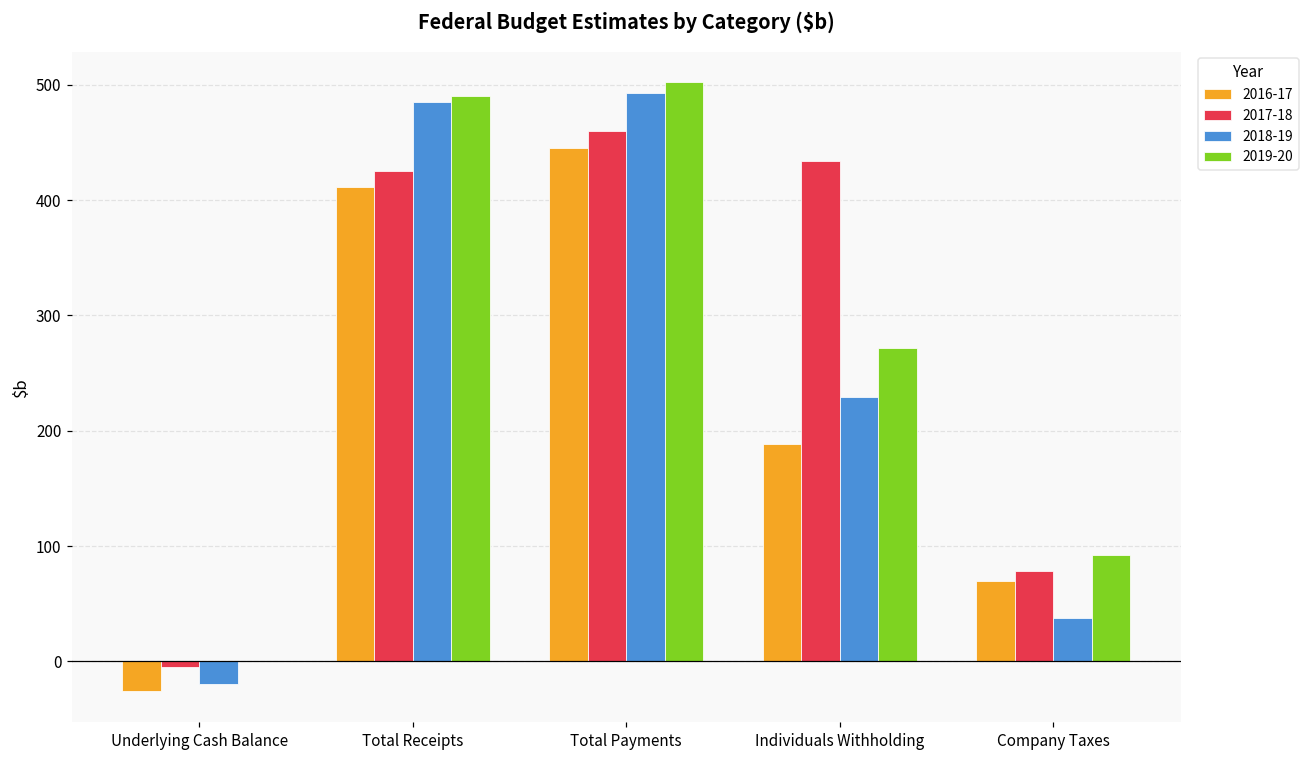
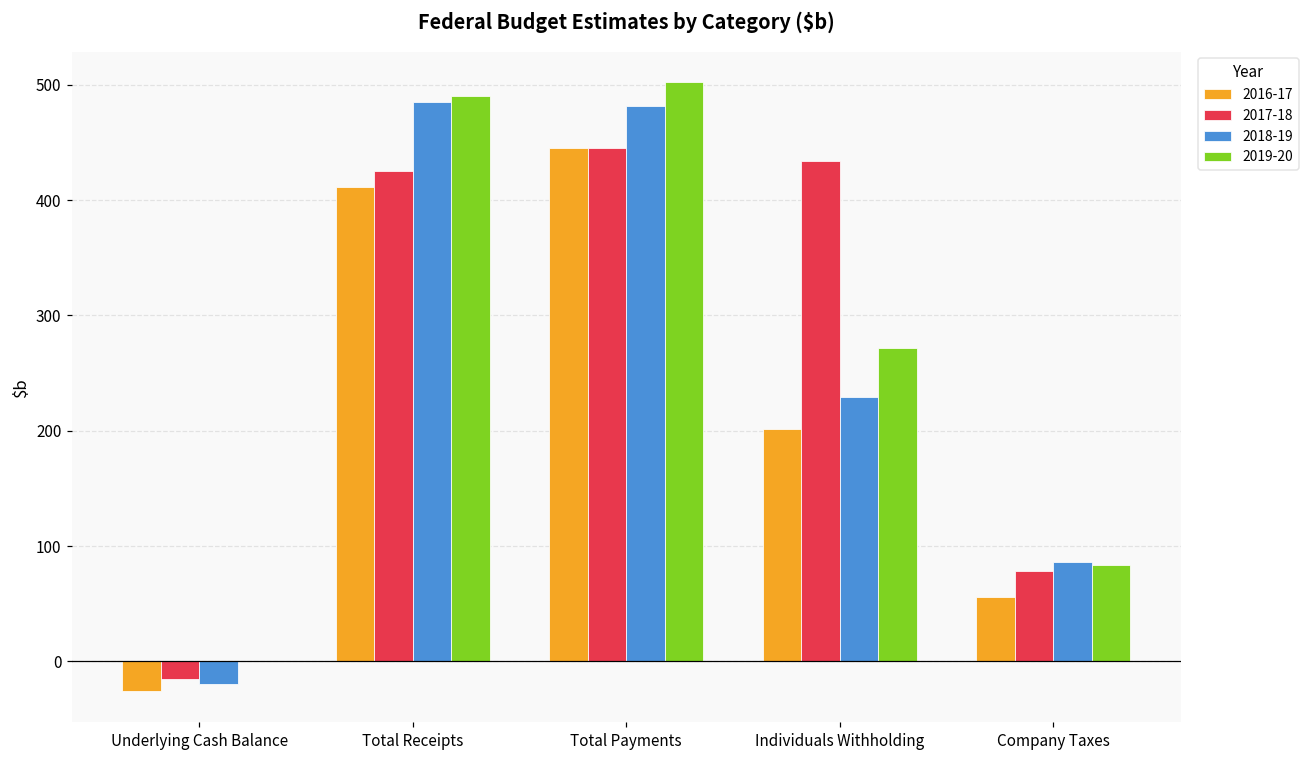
2017-18, Underlying Cash Balance: -5 -> -15
2017-18, Total Payments: 460 -> 445
2018-19, Total Payments: 493 -> 481
2016-17, Individuals Withholding: 188 -> 201
2016-17, Company Taxes: 70 -> 55
2018-19, Company Taxes: 37 -> 86
2019-20, Company Taxes: 92 -> 83
